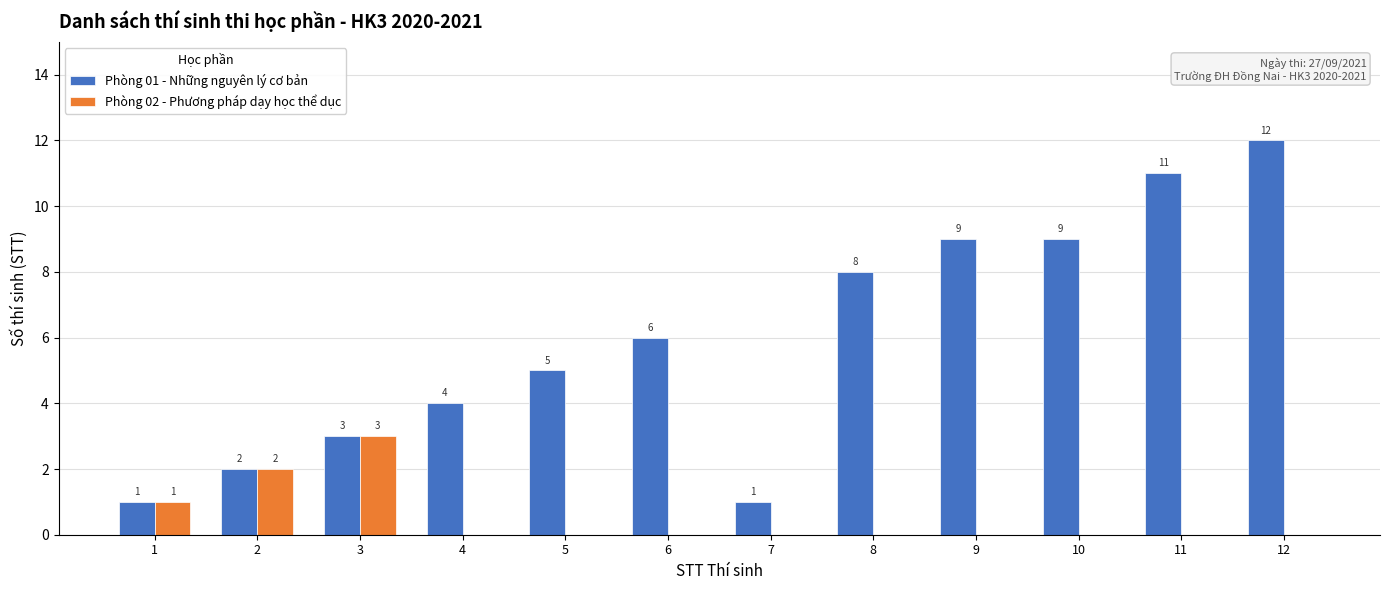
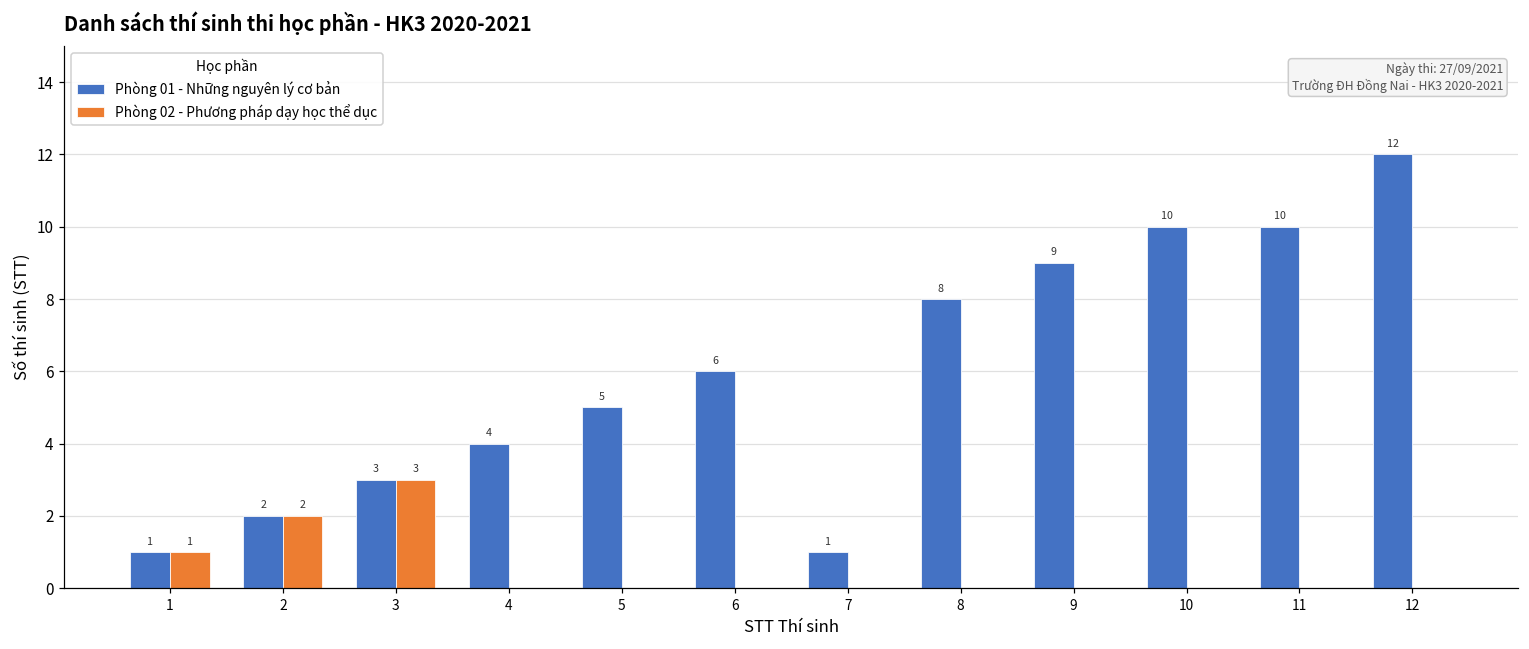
Phòng 01 - Những nguyên lý cơ bản, 10: 9 -> 10
Phòng 01 - Những nguyên lý cơ bản, 11: 11 -> 10
